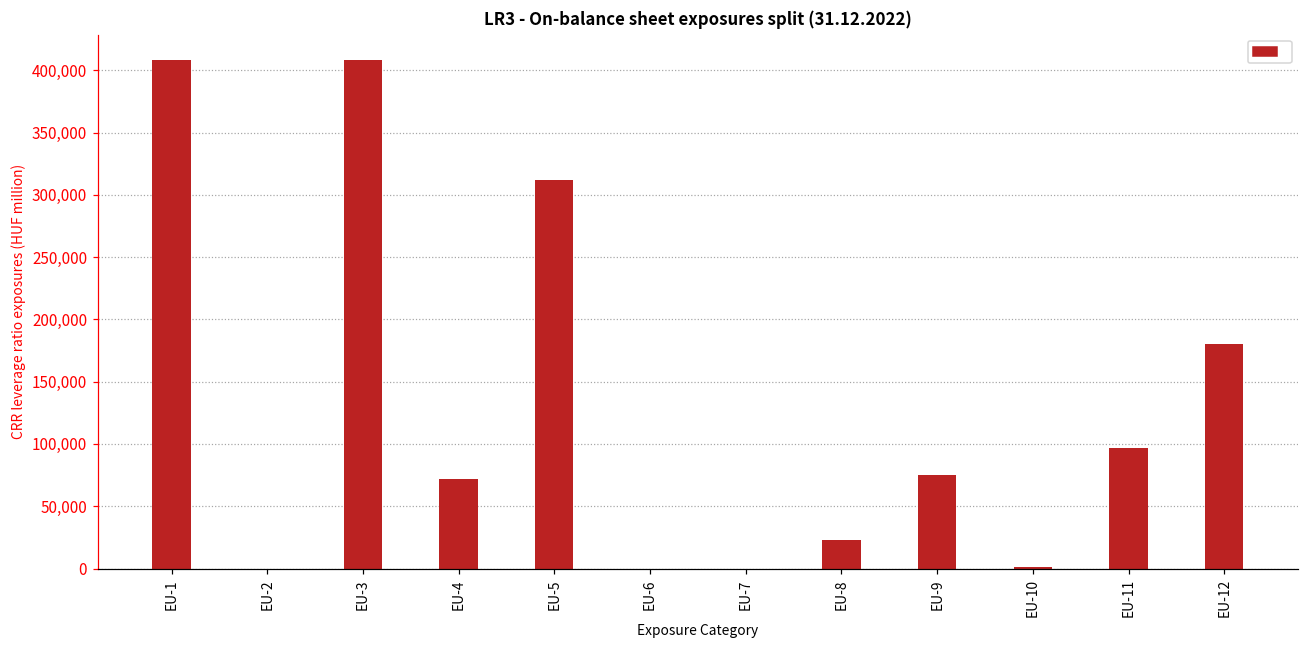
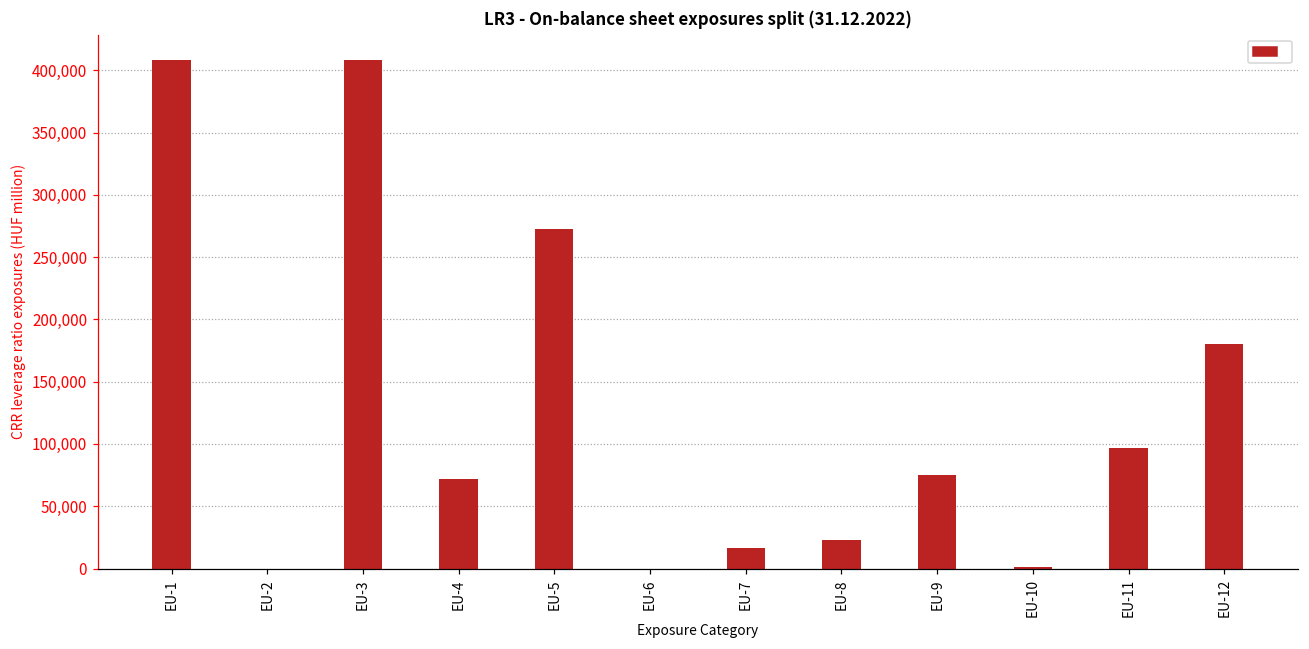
EU-5: 312,000 -> 272,000
EU-7: 0 -> 17,000
